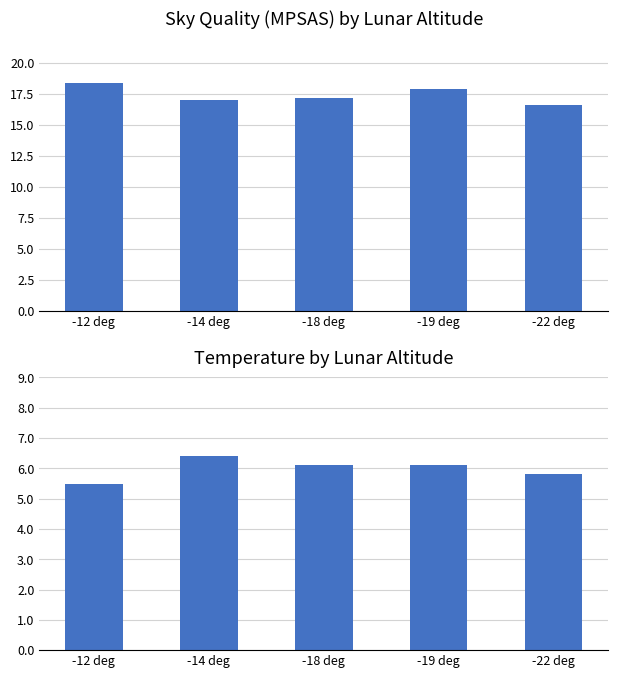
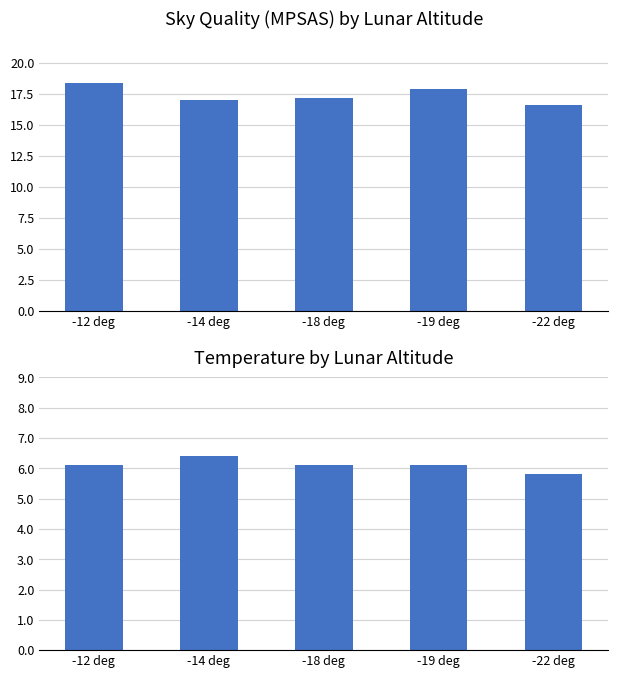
Temperature by Lunar Altitude, -12 deg: 5.5 -> 6.1
